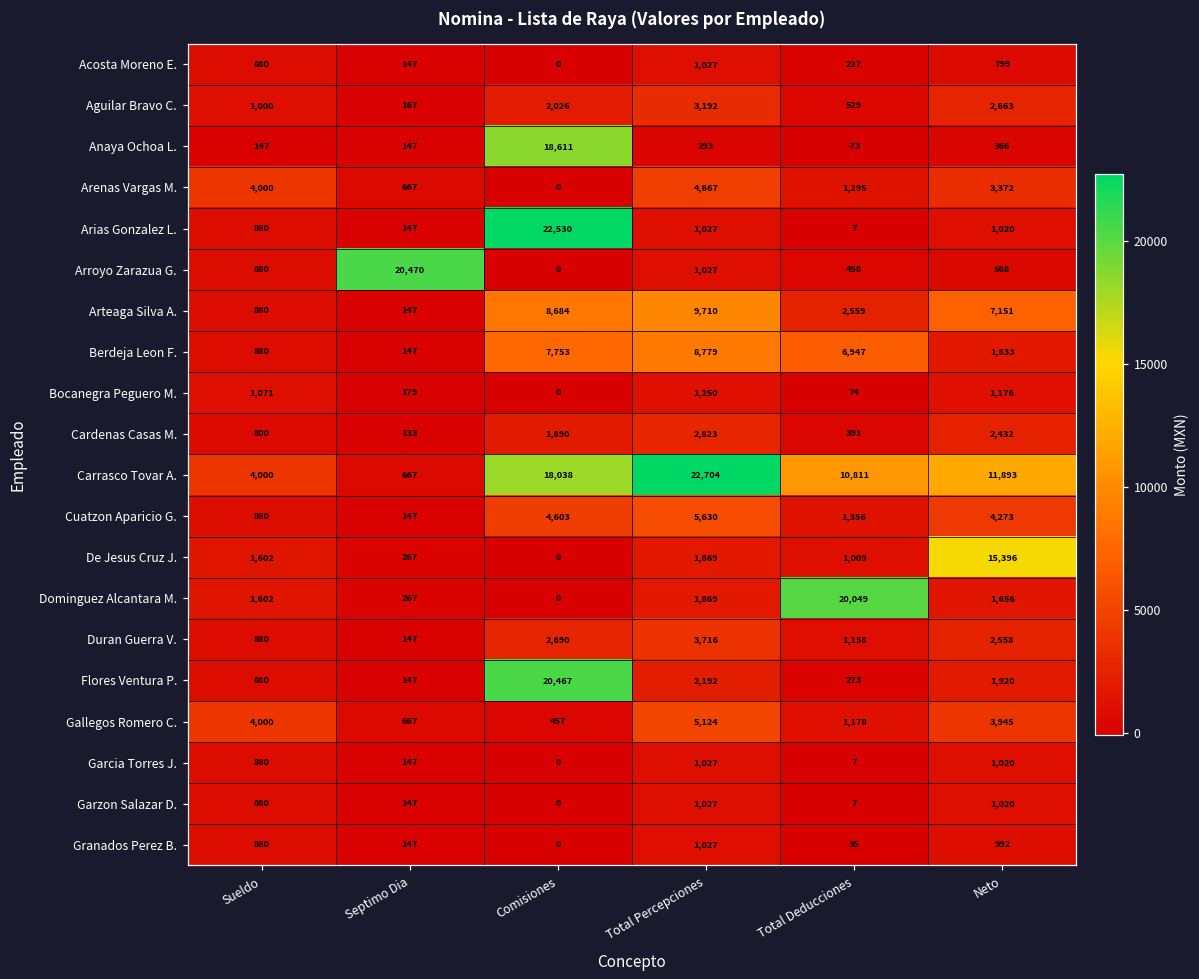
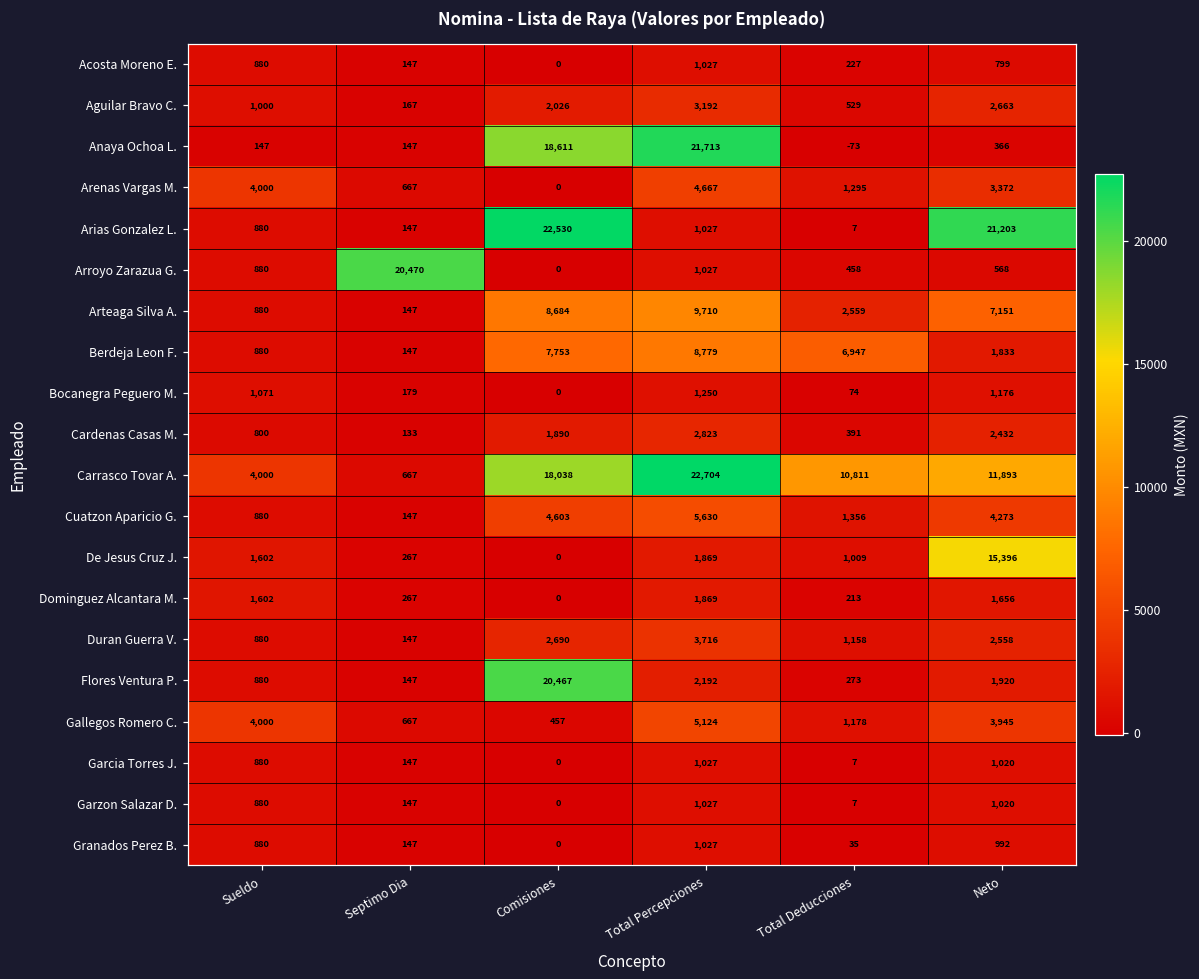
Anaya Ochoa L., Total Percepciones: 293 -> 21,713
Arias Gonzalez L., Neto: 1,020 -> 21,203
Dominguez Alcantara M., Total Deducciones: 20,049 -> 213
